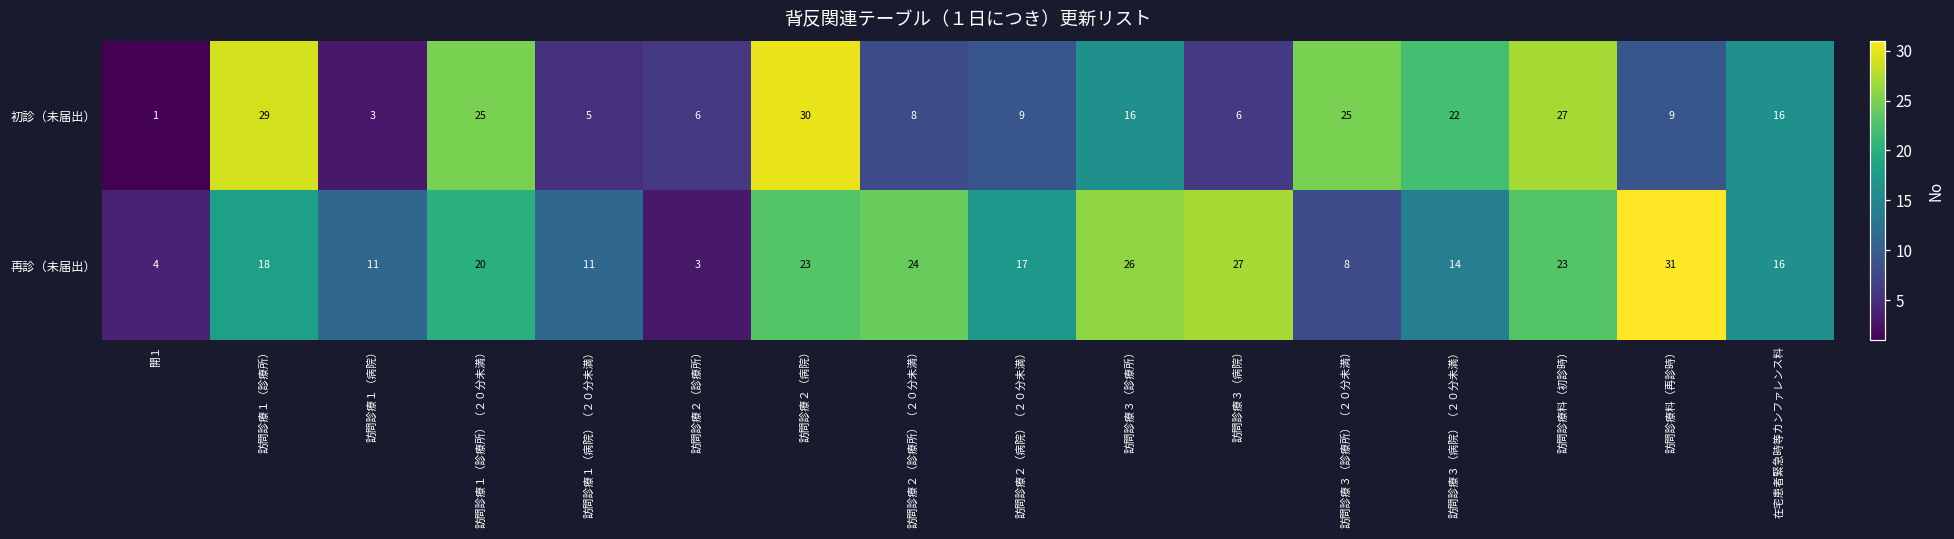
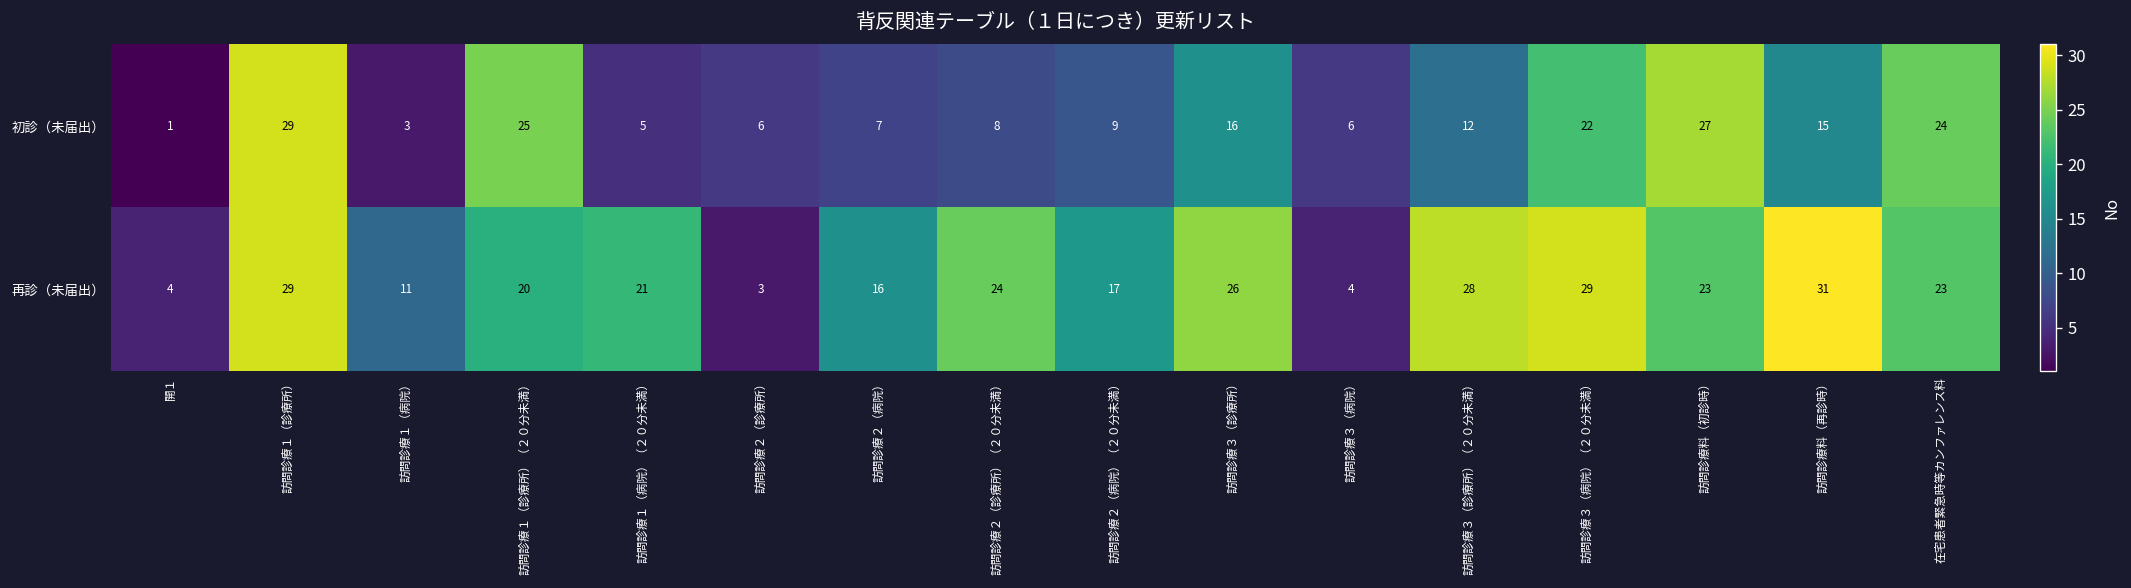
初診（未届出）, 訪問診療２（病院）: 30 -> 7
初診（未届出）, 訪問診療３（診療所）（２０分未満）: 25 -> 12
初診（未届出）, 訪問診療料（再診時）: 9 -> 15
初診（未届出）, 在宅患者緊急時等カンファレンス料: 16 -> 24
再診（未届出）, 訪問診療１（診療所）: 18 -> 29
再診（未届出）, 訪問診療１（病院）（２０分未満）: 11 -> 21
再診（未届出）, 訪問診療２（病院）: 23 -> 16
再診（未届出）, 訪問診療３（病院）: 27 -> 4
再診（未届出）, 訪問診療３（診療所）（２０分未満）: 8 -> 28
再診（未届出）, 訪問診療３（病院）（２０分未満）: 14 -> 29
再診（未届出）, 在宅患者緊急時等カンファレンス料: 16 -> 23
